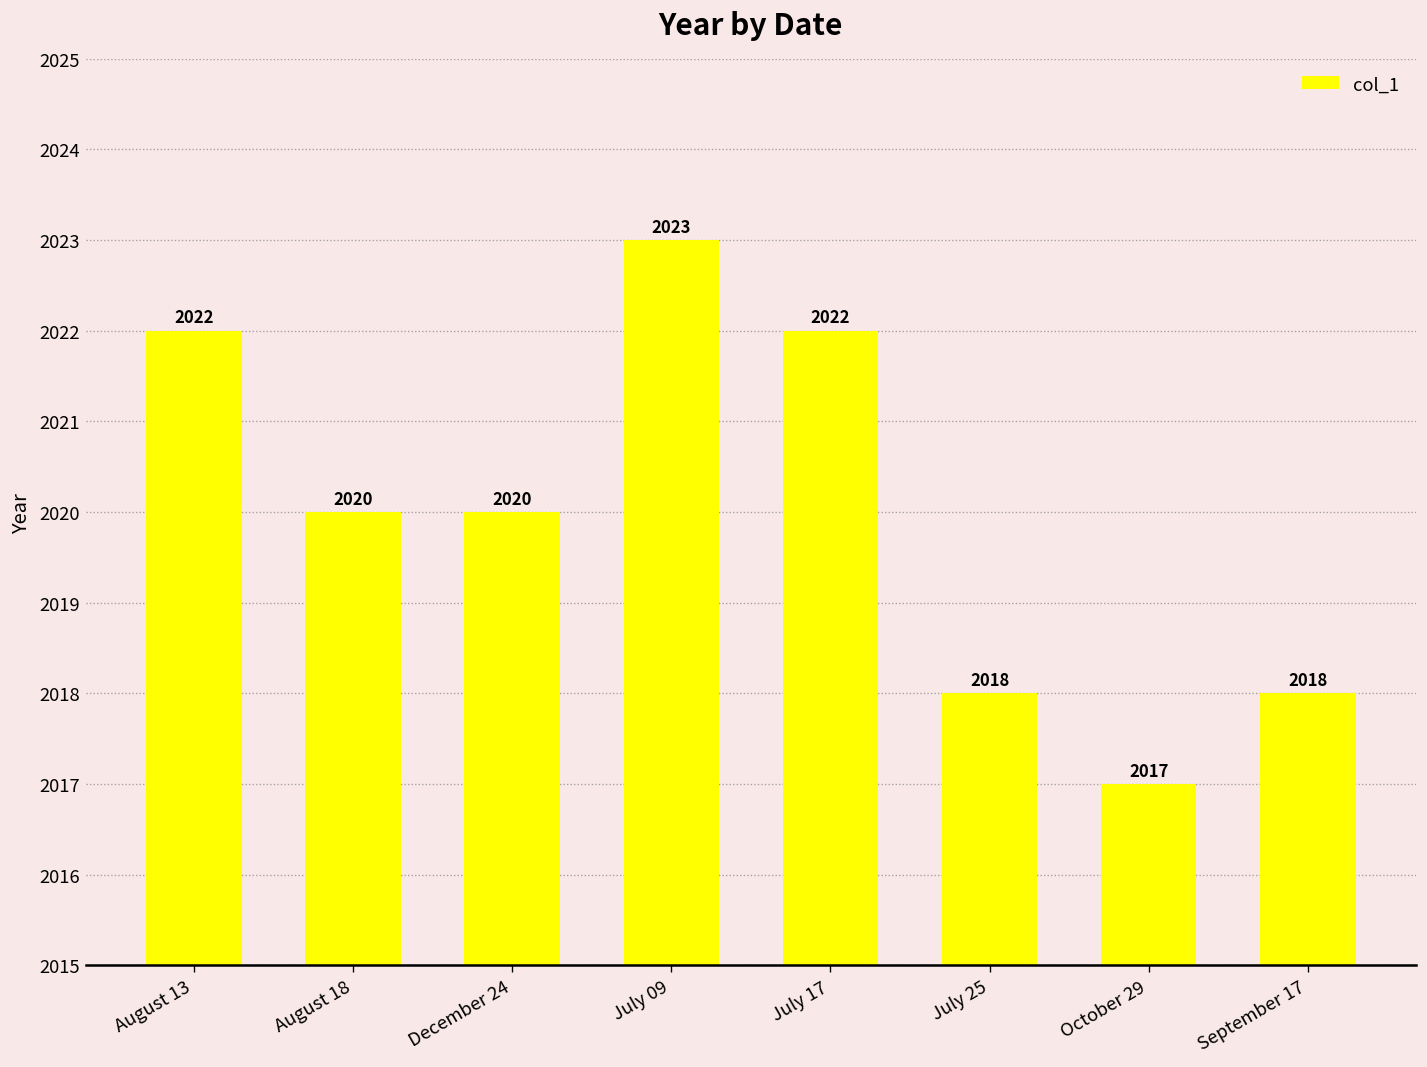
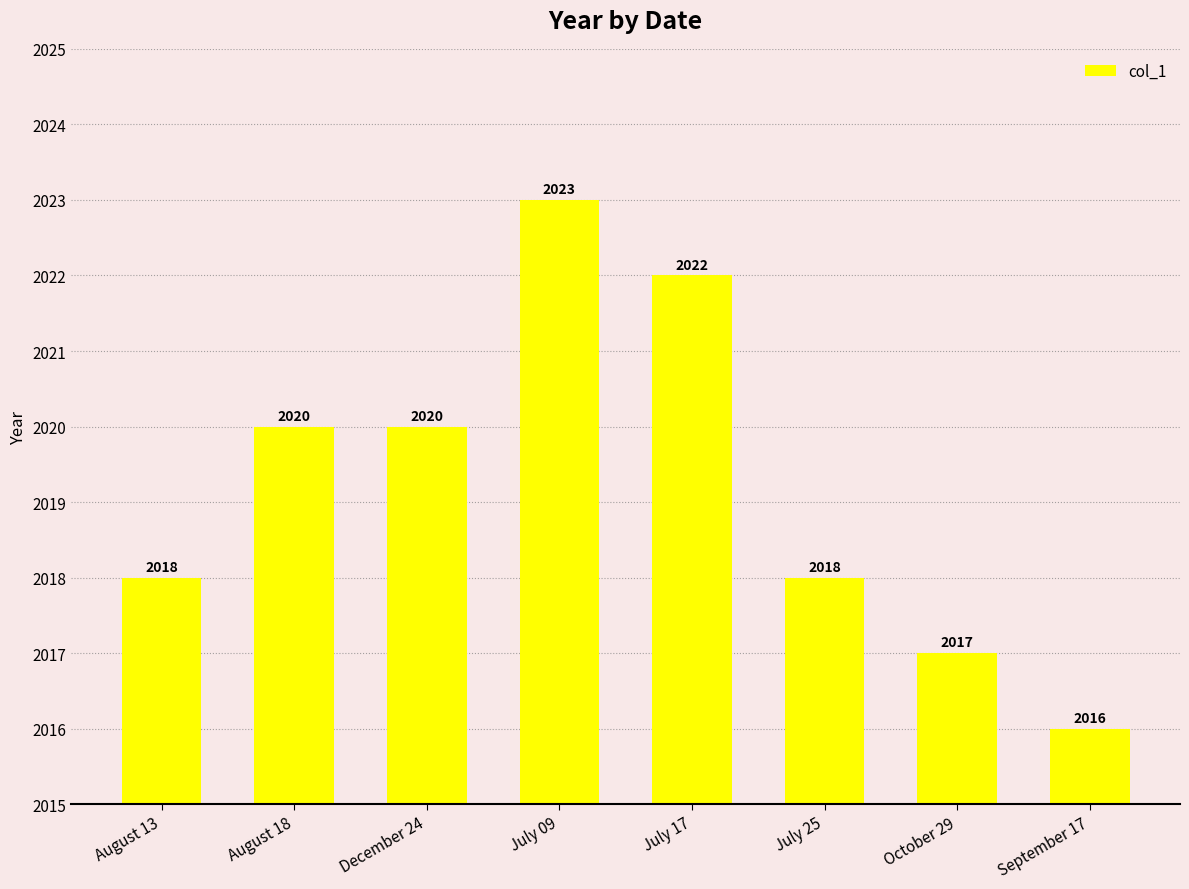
August 13: 2022 -> 2018
September 17: 2018 -> 2016
